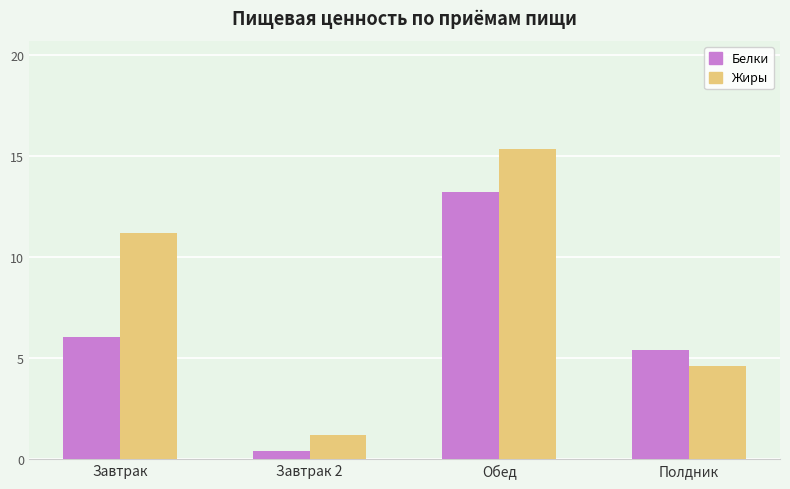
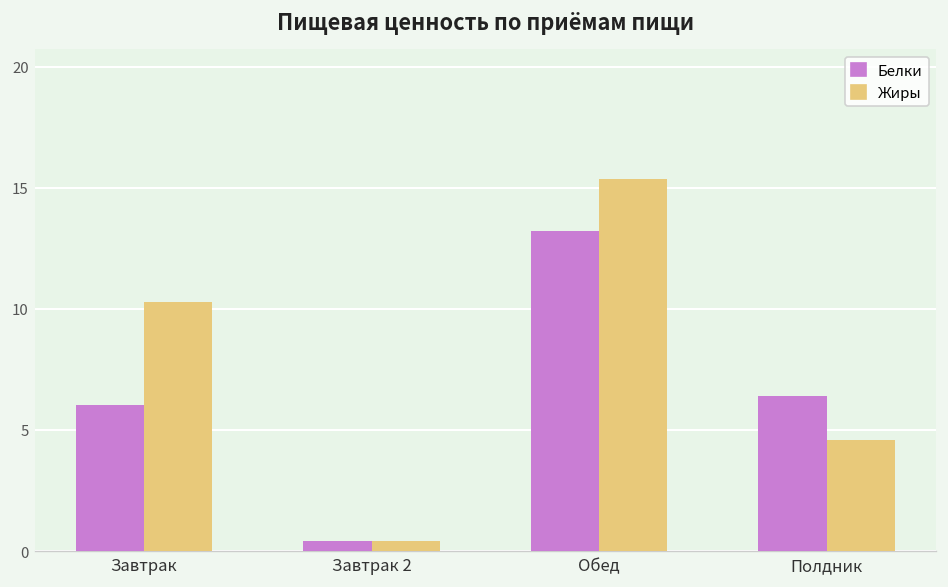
Жиры, Завтрак: 11.2 -> 10.3
Жиры, Завтрак 2: 1.2 -> 0.4
Белки, Полдник: 5.4 -> 6.4
